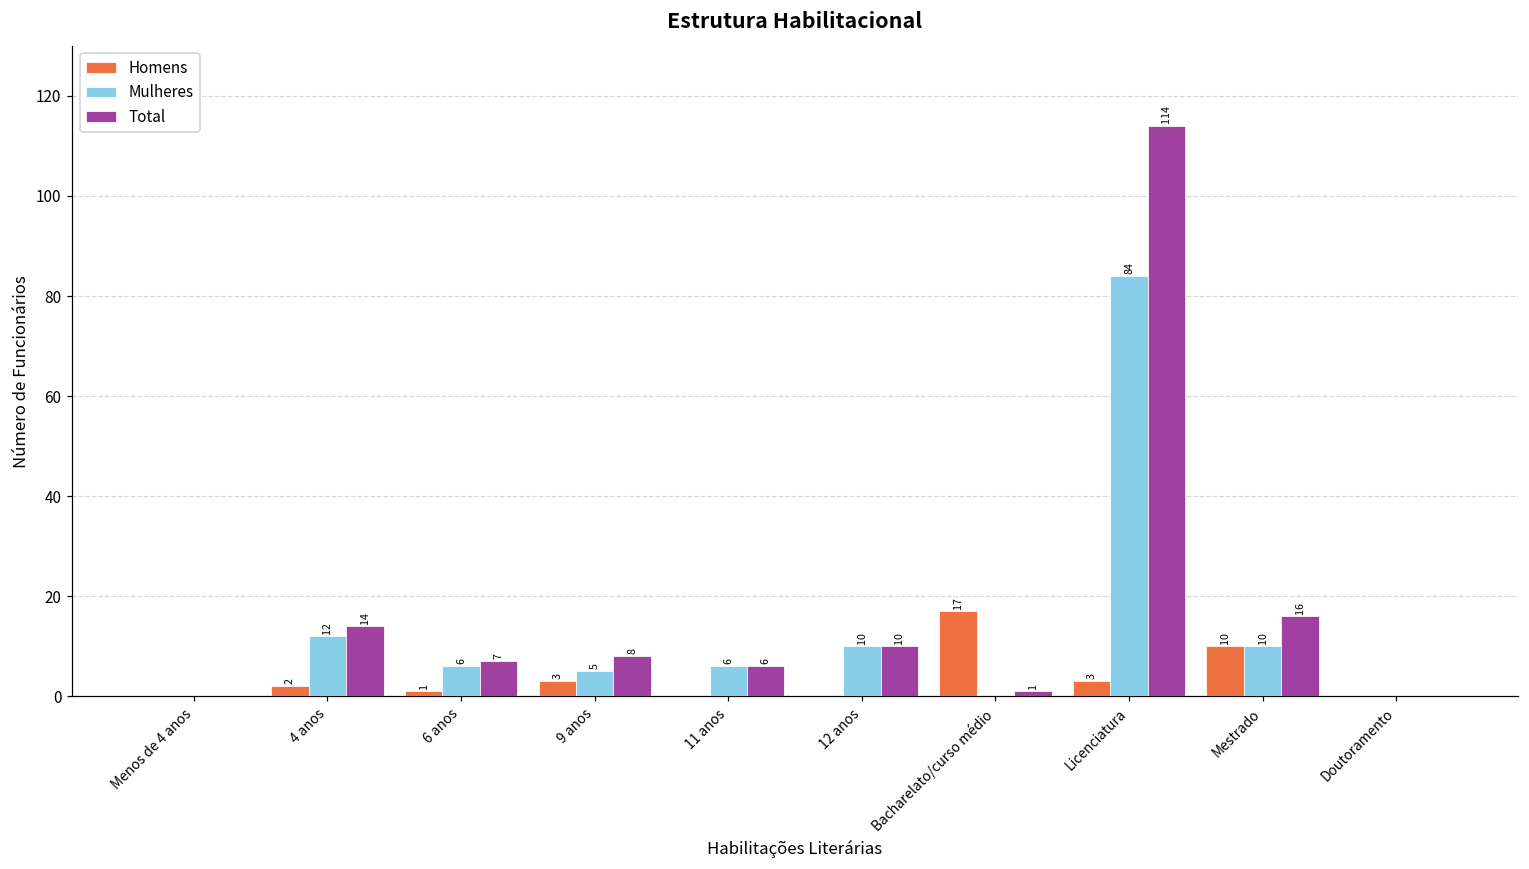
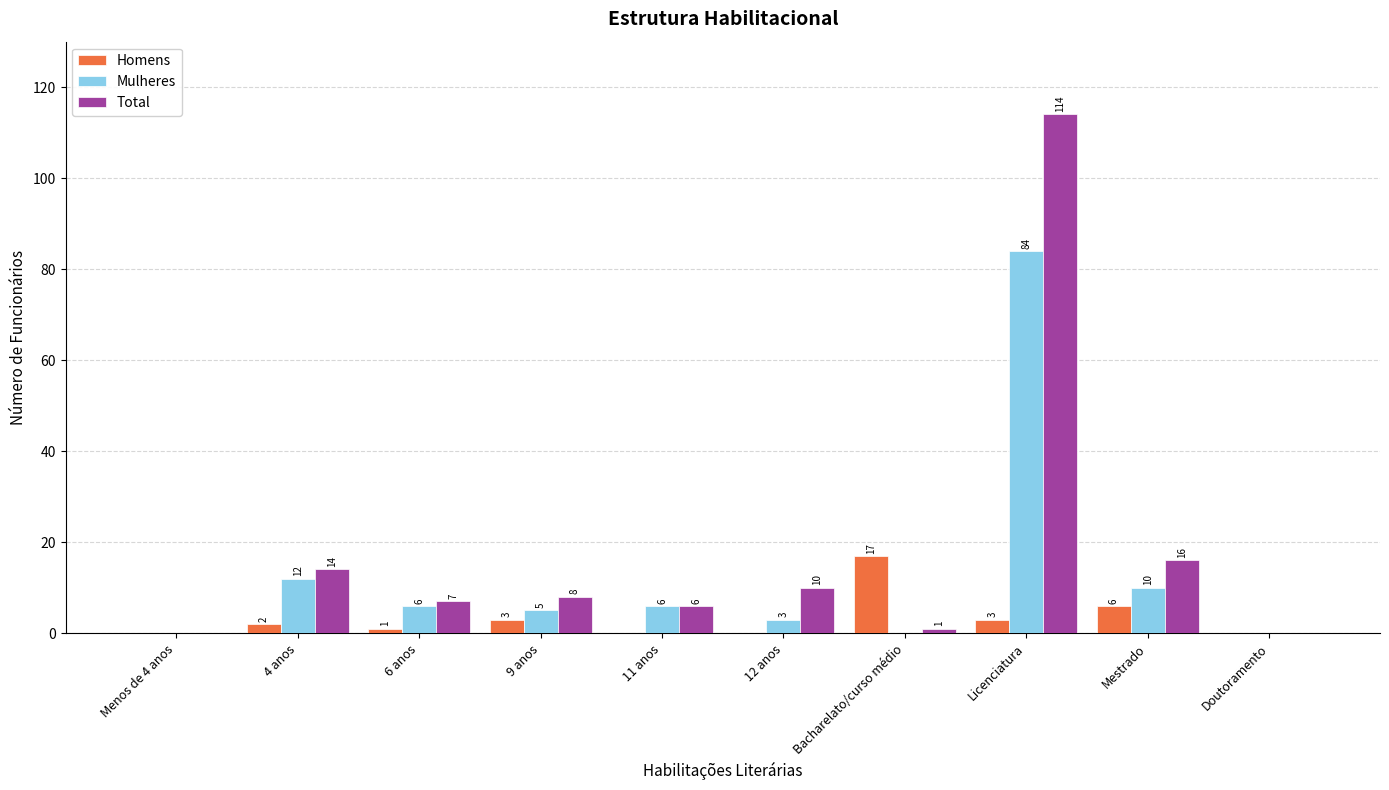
Mulheres, 12 anos: 10 -> 3
Homens, Mestrado: 10 -> 6
